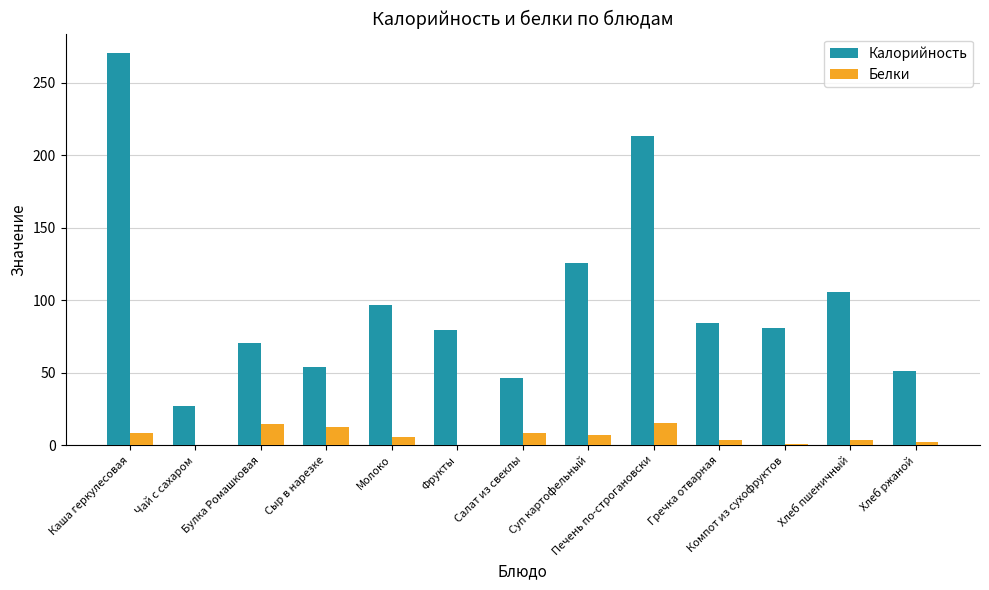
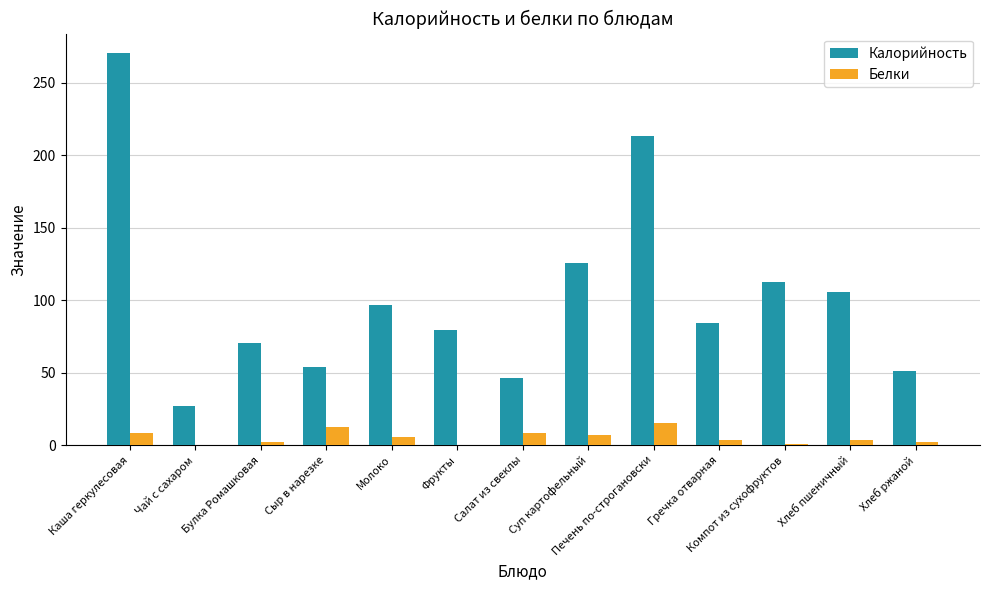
Белки, Булка Ромашковая: 15 -> 2
Калорийность, Компот из сухофруктов: 81 -> 113
